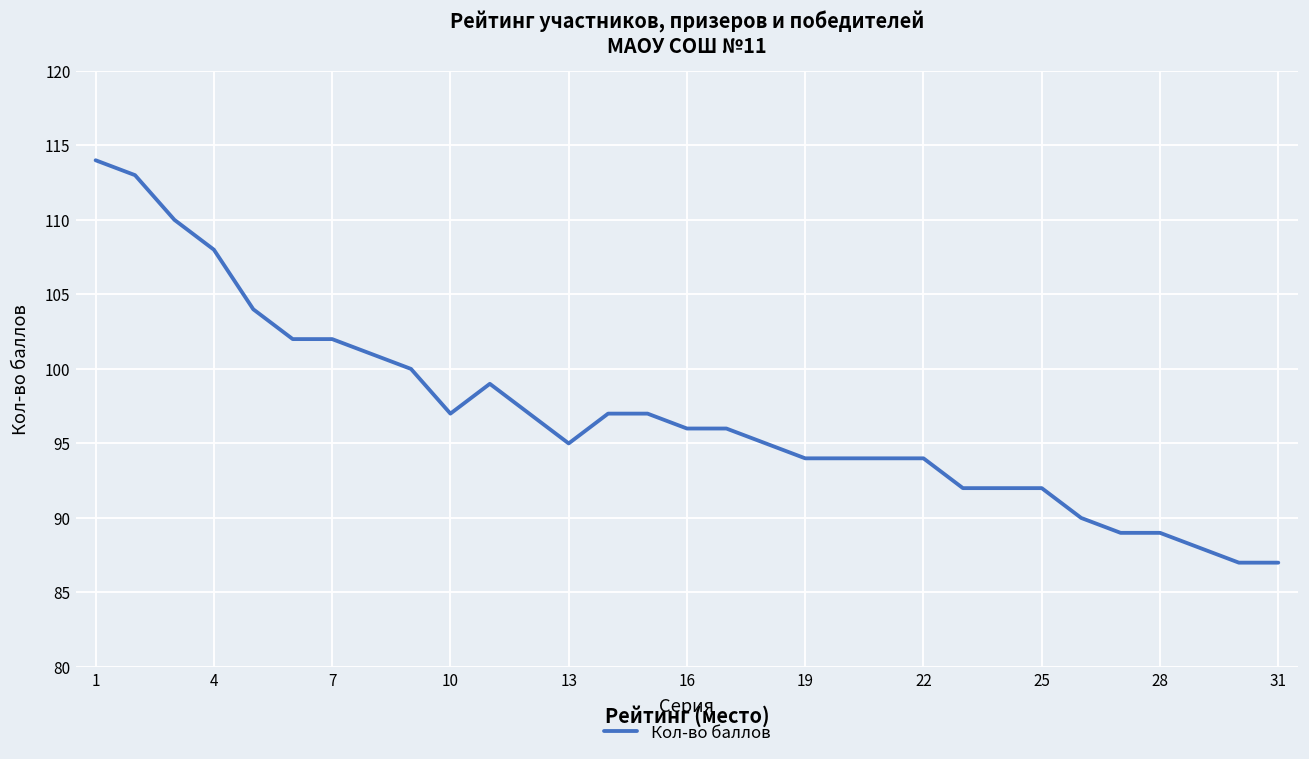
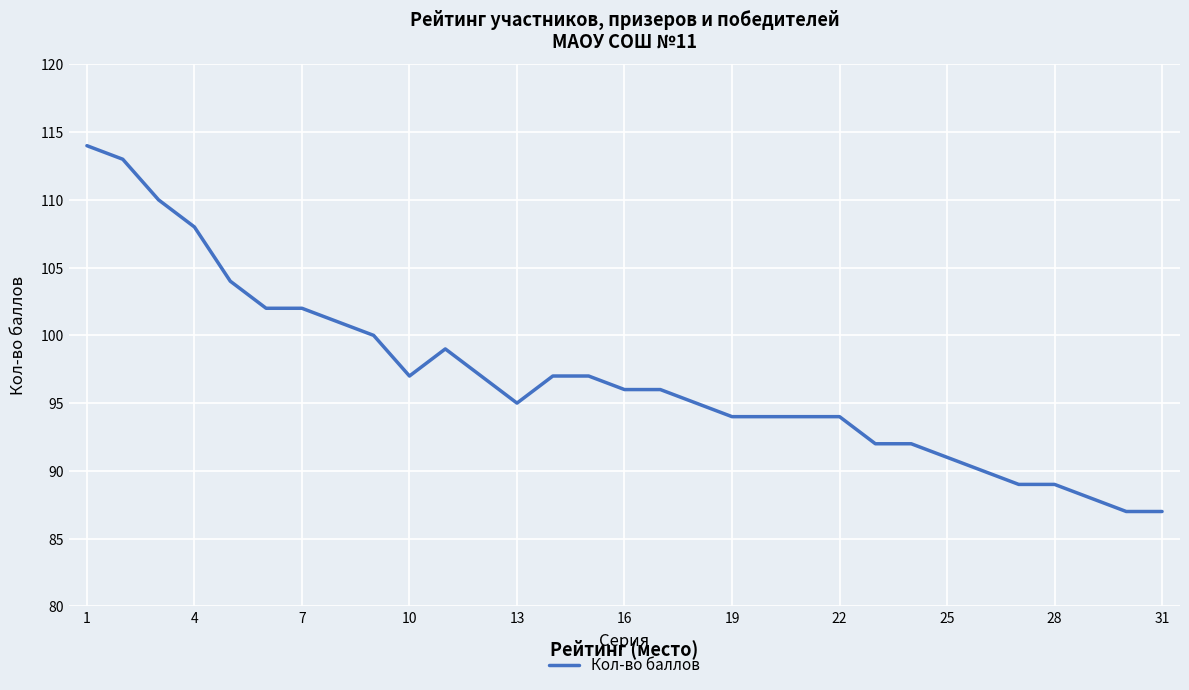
25: 92 -> 91
